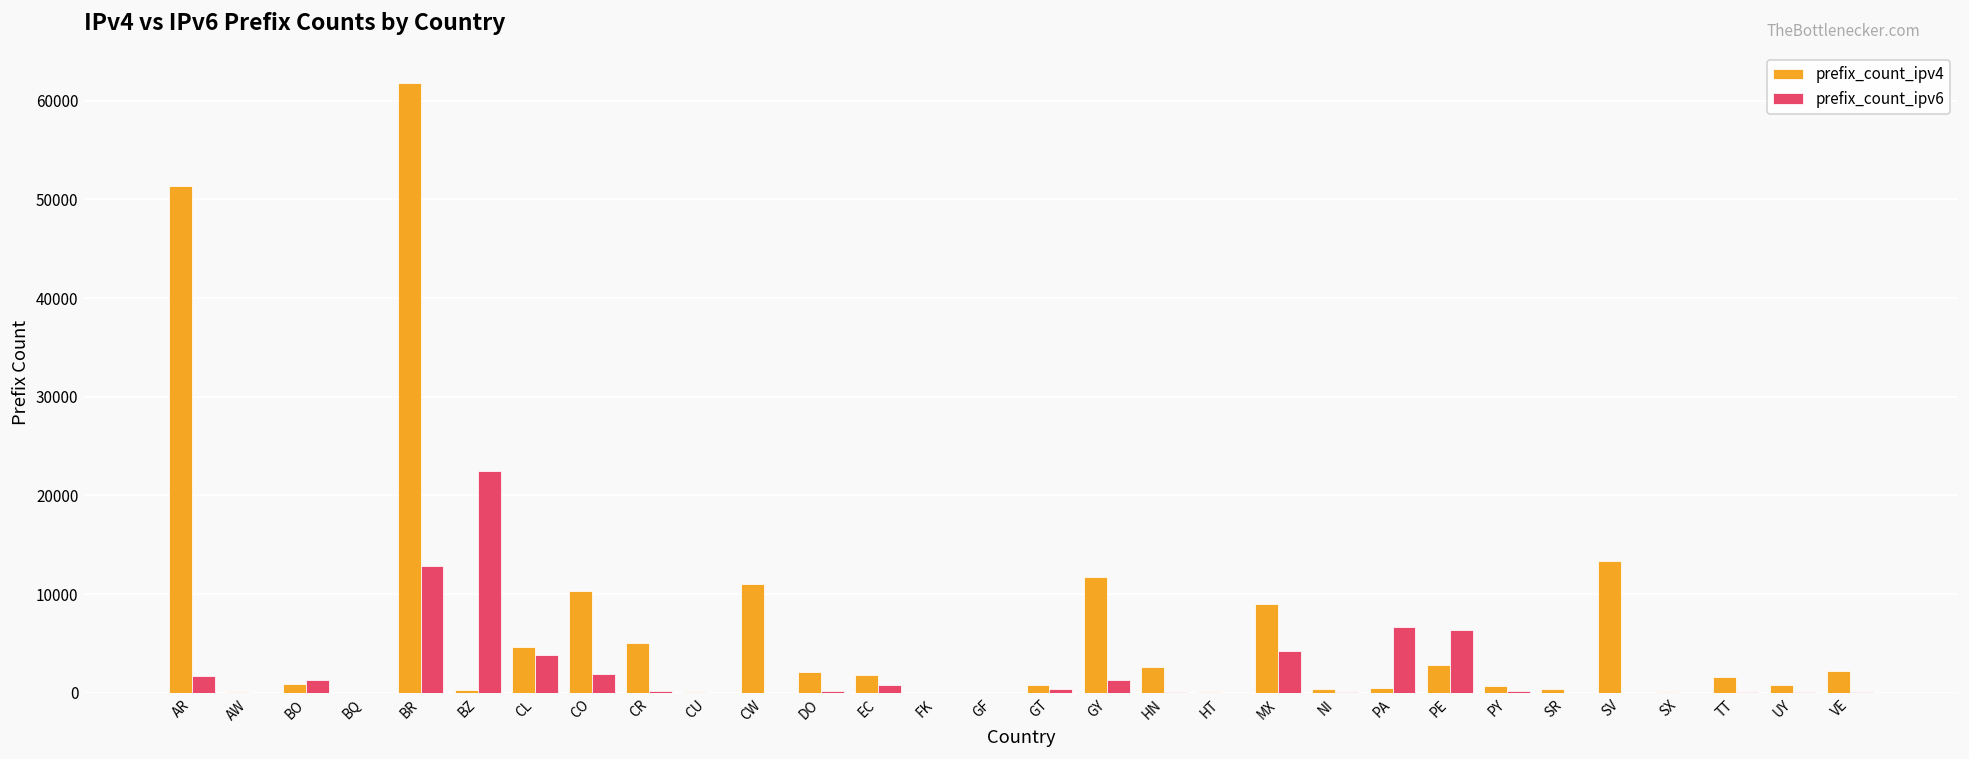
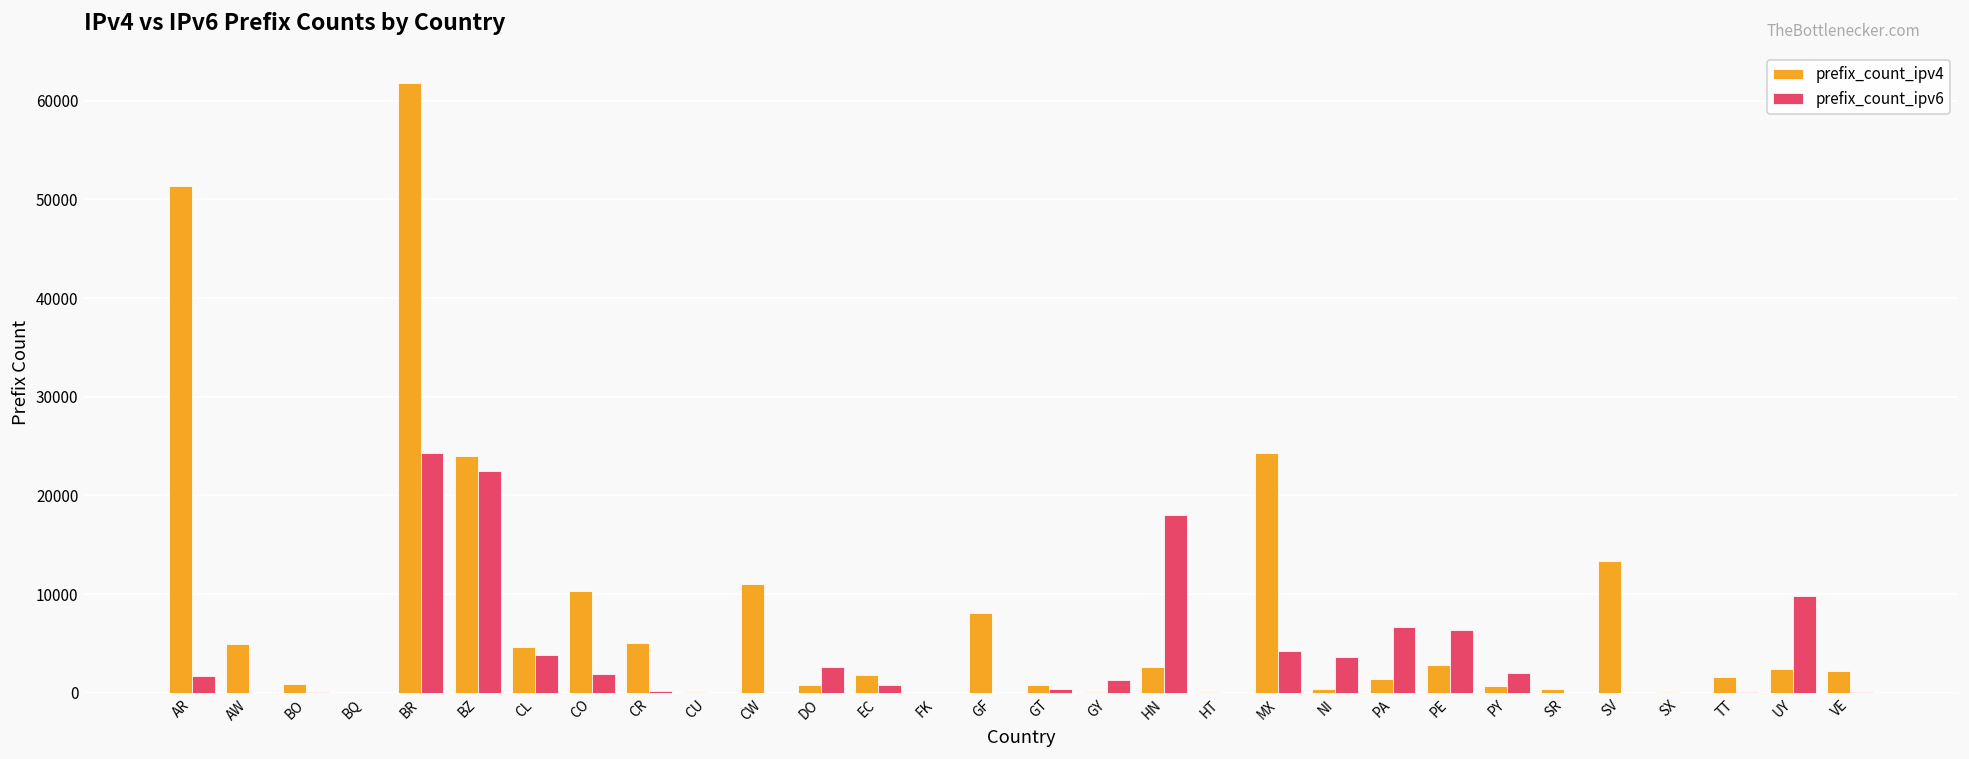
prefix_count_ipv4, AW: 0 -> 5000
prefix_count_ipv6, BO: 1000 -> 0
prefix_count_ipv6, BR: 13000 -> 24000
prefix_count_ipv4, BZ: 0 -> 24000
prefix_count_ipv4, DO: 2000 -> 1000
prefix_count_ipv6, DO: 0 -> 3000
prefix_count_ipv4, GF: 0 -> 8000
prefix_count_ipv4, GY: 12000 -> 0
prefix_count_ipv6, HN: 0 -> 18000
prefix_count_ipv4, MX: 9000 -> 24000
prefix_count_ipv6, NI: 0 -> 4000
prefix_count_ipv4, PA: 0 -> 1000
prefix_count_ipv6, PY: 0 -> 2000
prefix_count_ipv4, UY: 1000 -> 2000
prefix_count_ipv6, UY: 0 -> 10000
